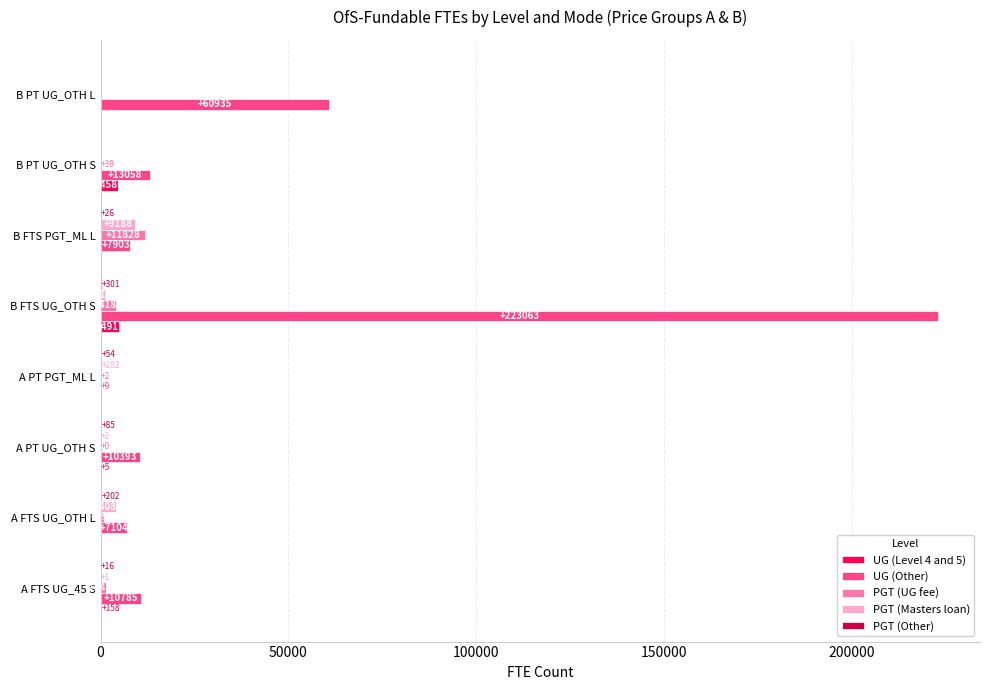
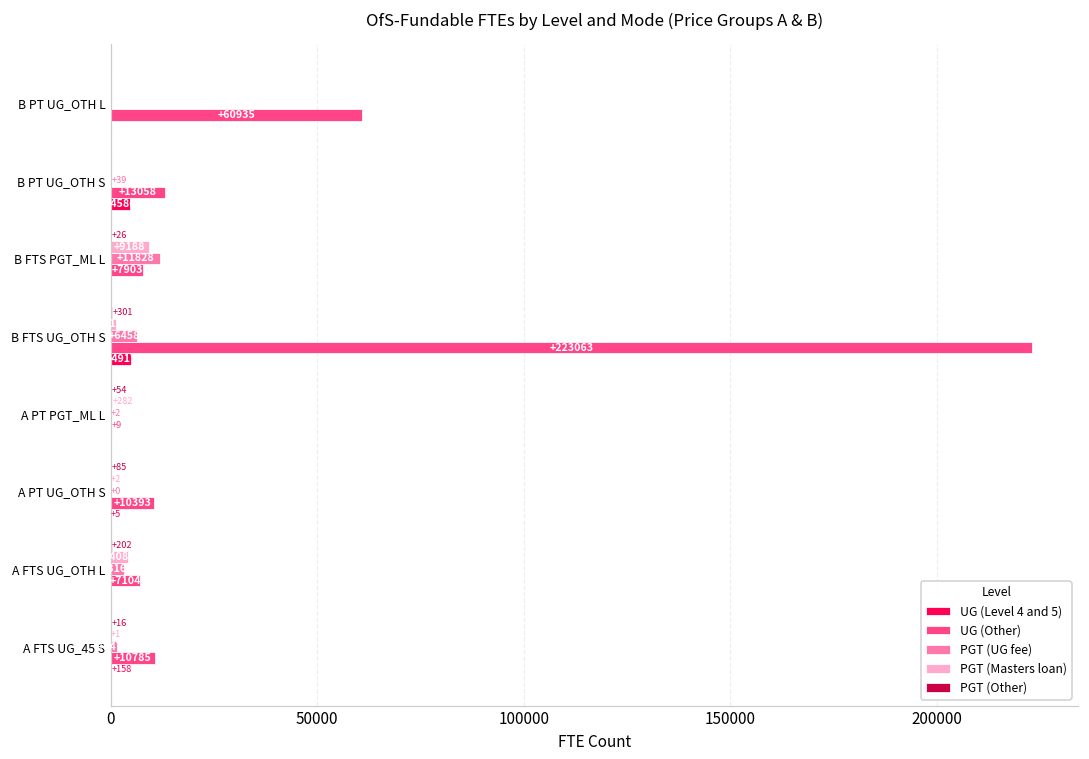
PGT (UG fee), B FTS UG_OTH S: 4000 -> 6000
PGT (UG fee), A FTS UG_OTH L: 1000 -> 3000
